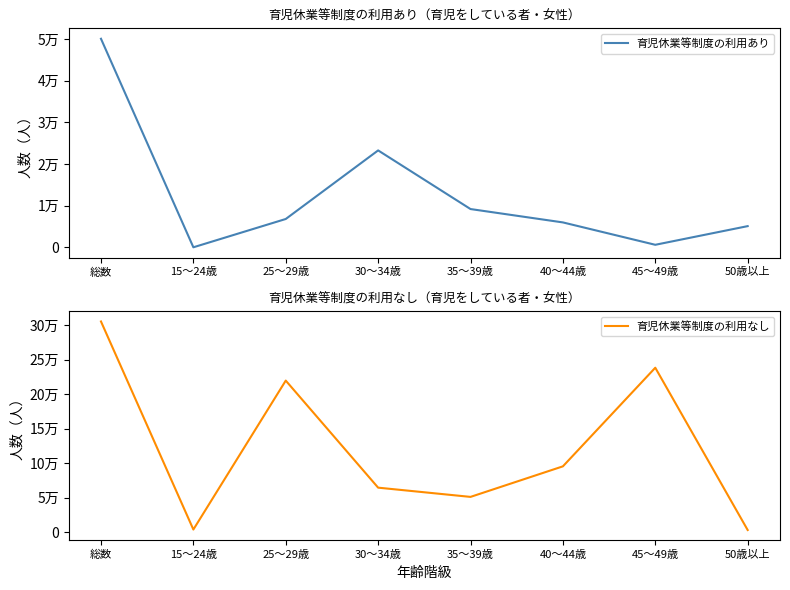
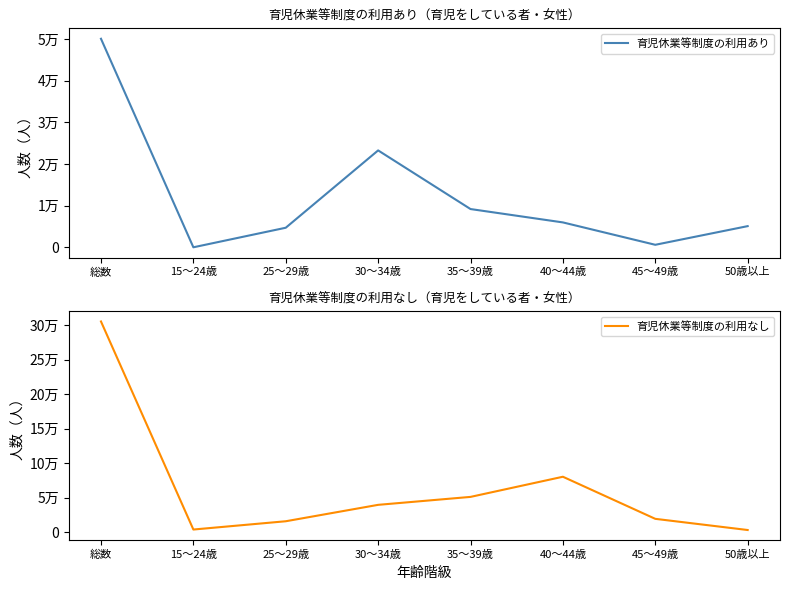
育児休業等制度の利用あり（育児をしている者・女性）, 25～29歳: 0.7万 -> 0.5万
育児休業等制度の利用なし（育児をしている者・女性）, 25～29歳: 22万 -> 2万
育児休業等制度の利用なし（育児をしている者・女性）, 30～34歳: 6万 -> 4万
育児休業等制度の利用なし（育児をしている者・女性）, 40～44歳: 10万 -> 8万
育児休業等制度の利用なし（育児をしている者・女性）, 45～49歳: 24万 -> 2万
